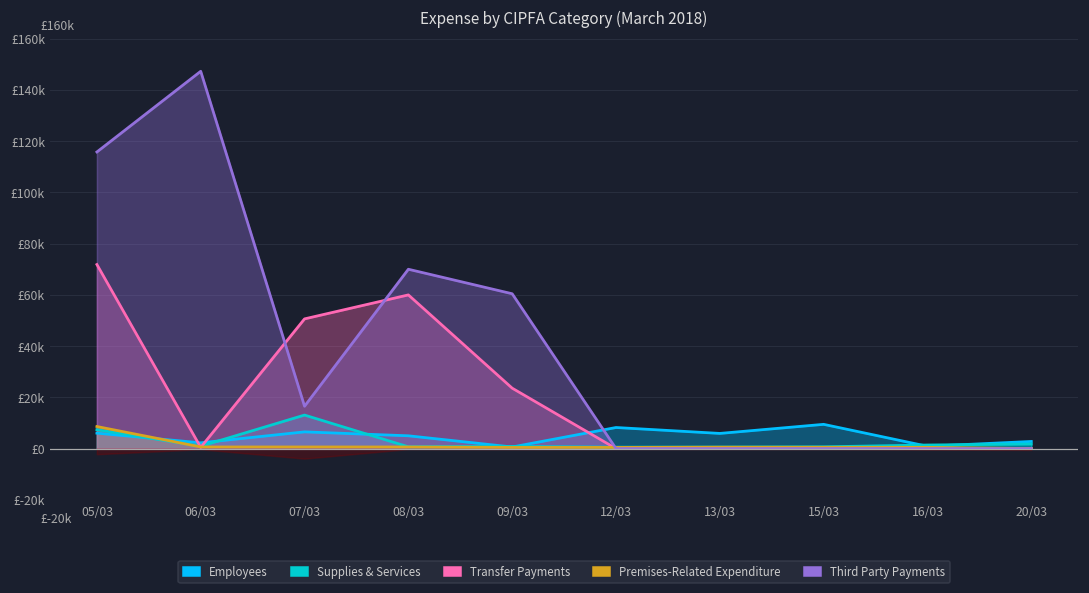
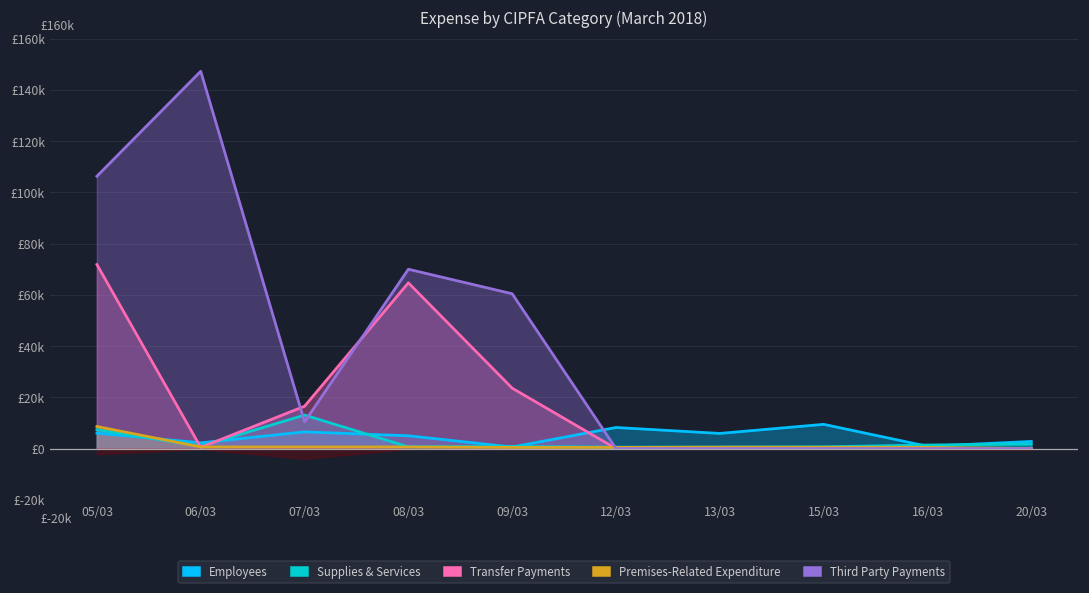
Third Party Payments, 05/03: £116000 -> £106000
Transfer Payments, 07/03: £51000 -> £17000
Third Party Payments, 07/03: £17000 -> £10000
Transfer Payments, 08/03: £60000 -> £65000
